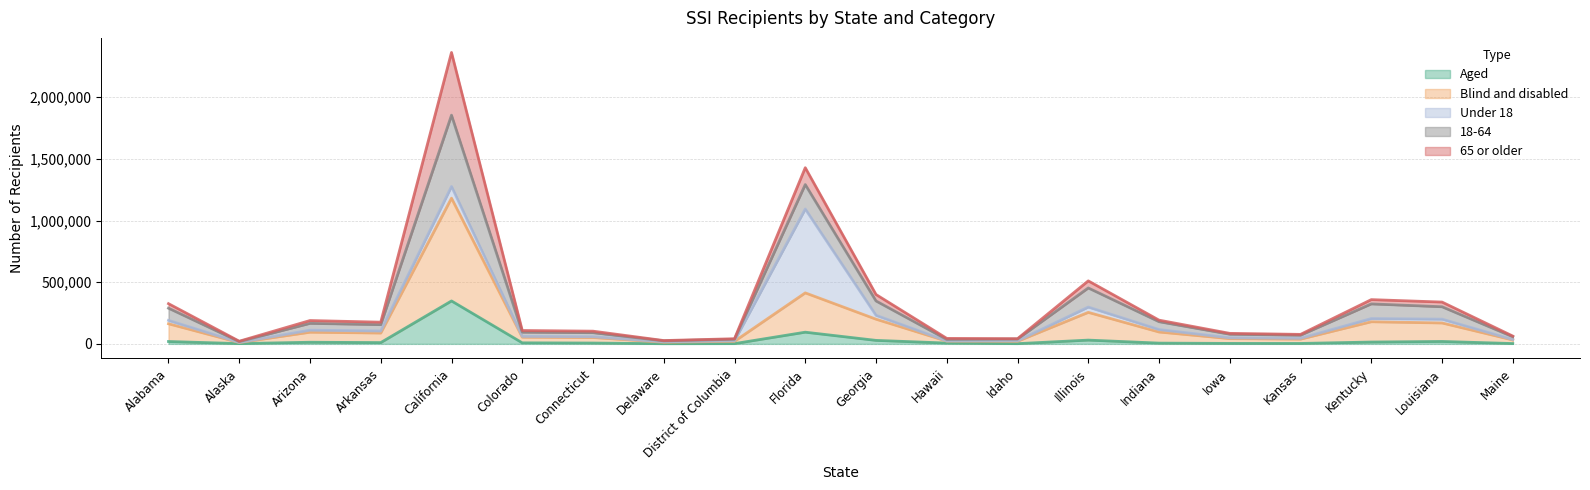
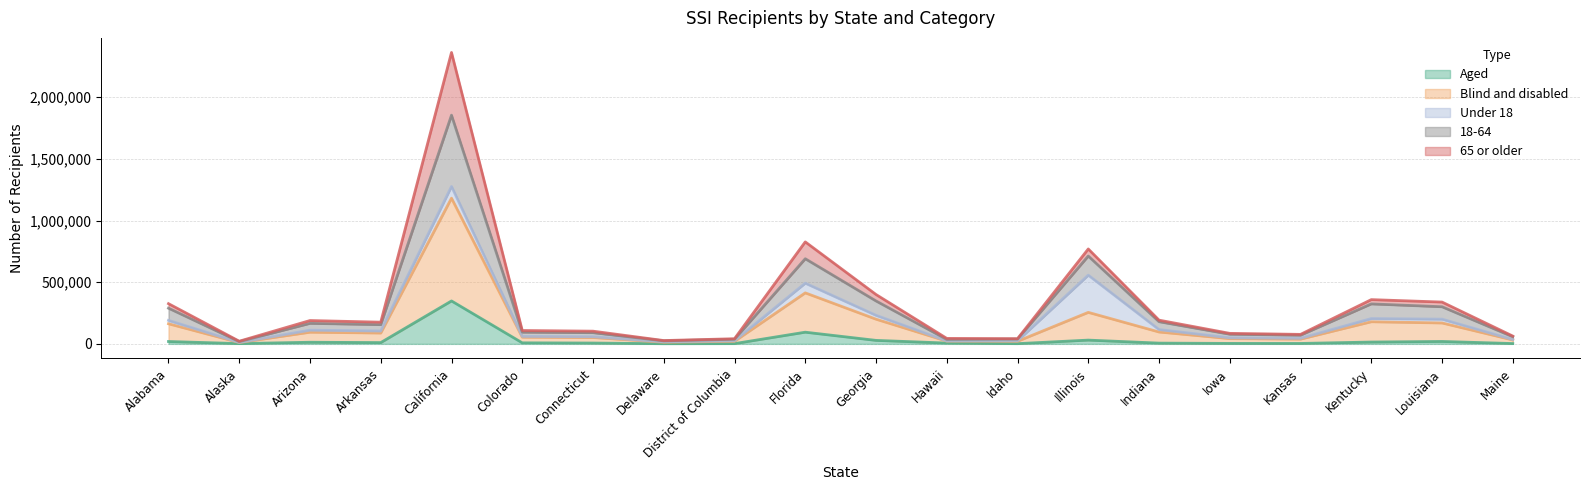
Under 18, Florida: 680,000 -> 80,000
Under 18, Illinois: 40,000 -> 300,000
